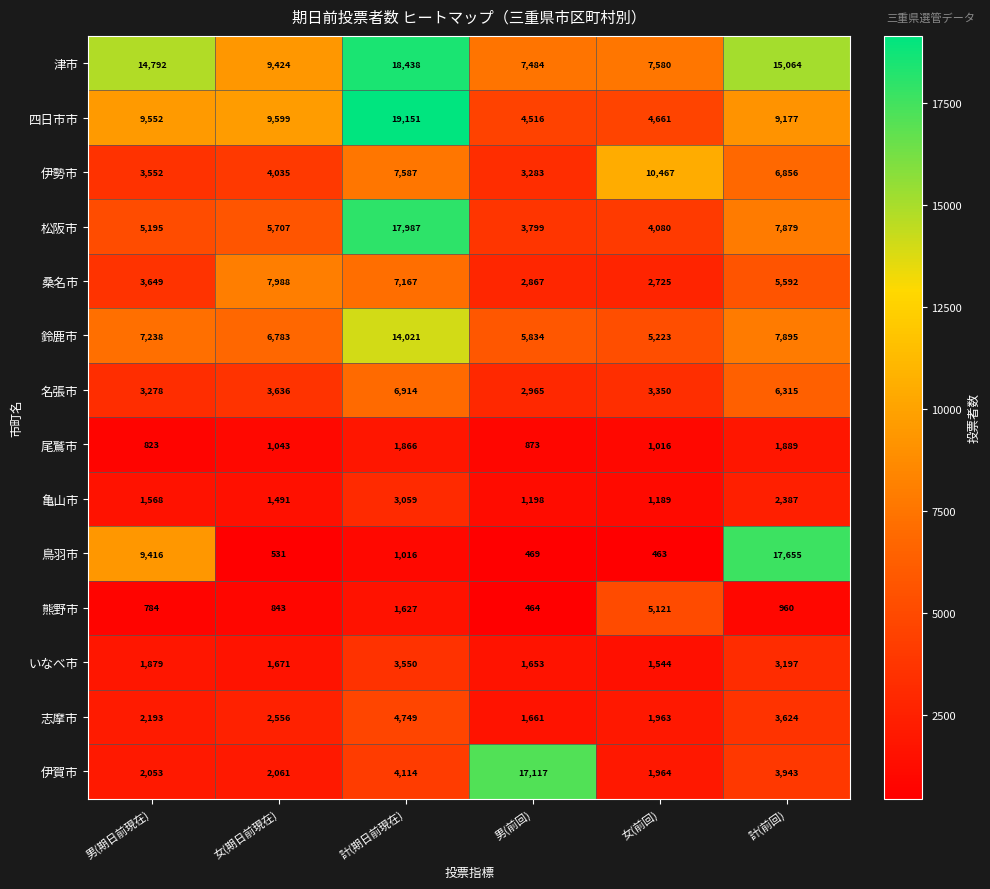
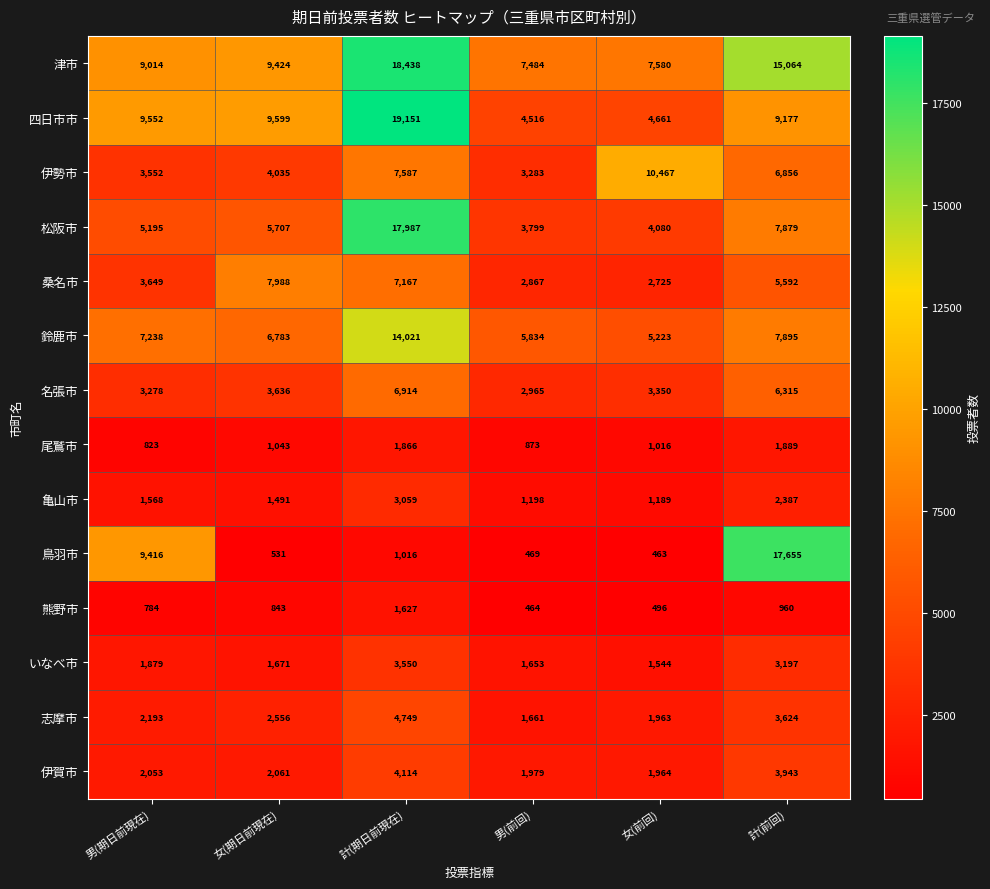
津市, 男(期日前現在): 14,792 -> 9,014
熊野市, 女(前回): 5,121 -> 496
伊賀市, 男(前回): 17,117 -> 1,979
